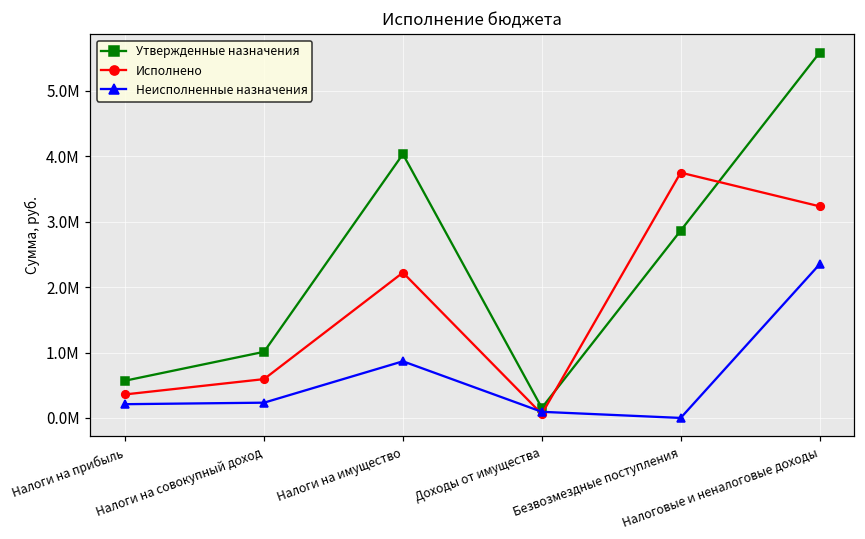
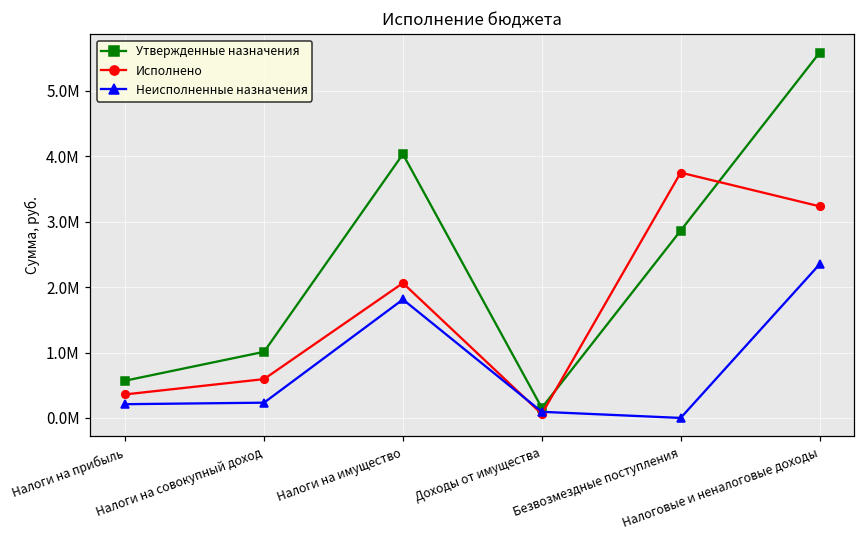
Исполнено, Налоги на имущество: 2.2М -> 2.1М
Неисполненные назначения, Налоги на имущество: 0.9М -> 1.8М
